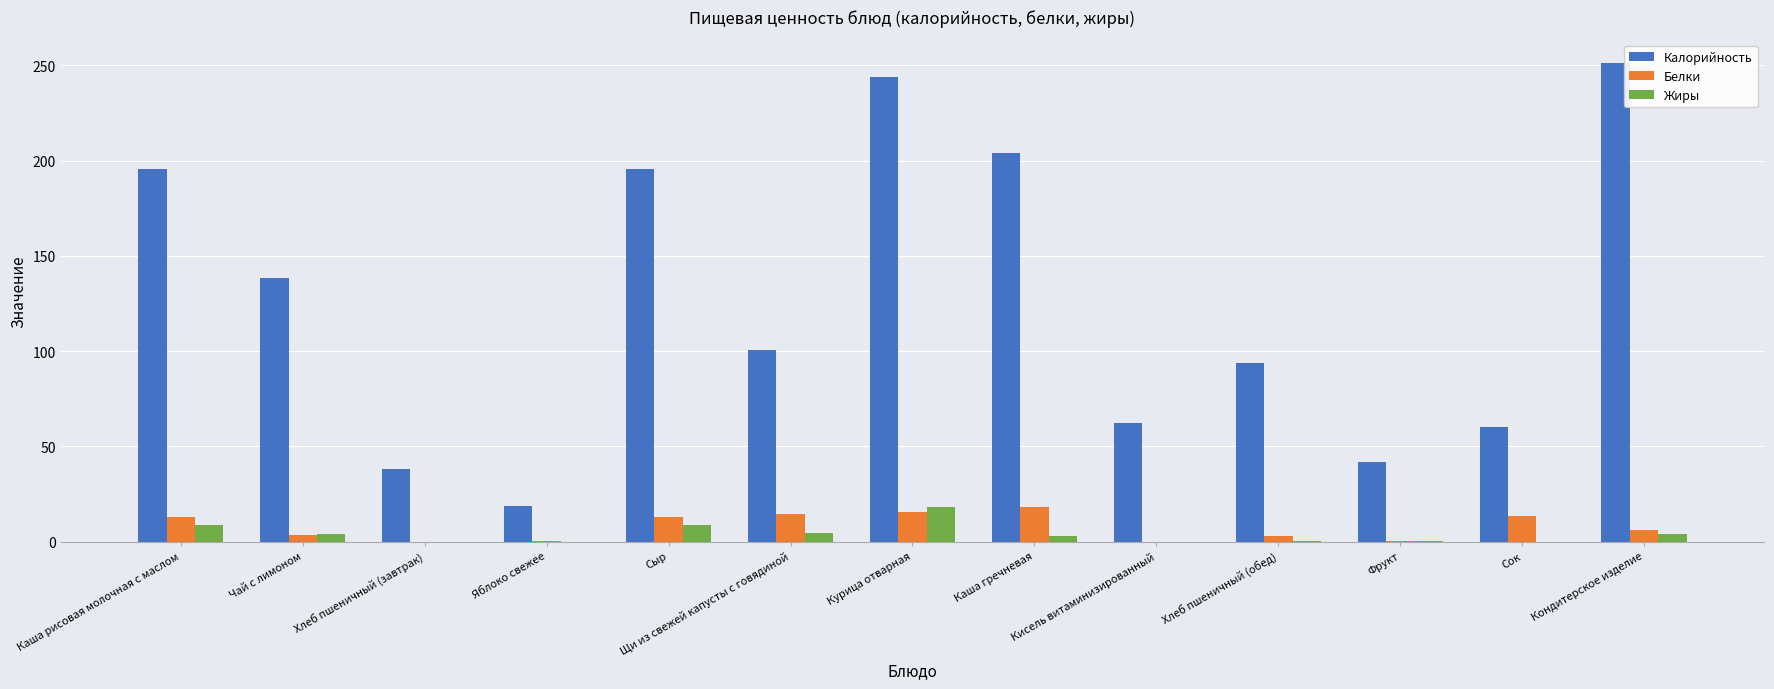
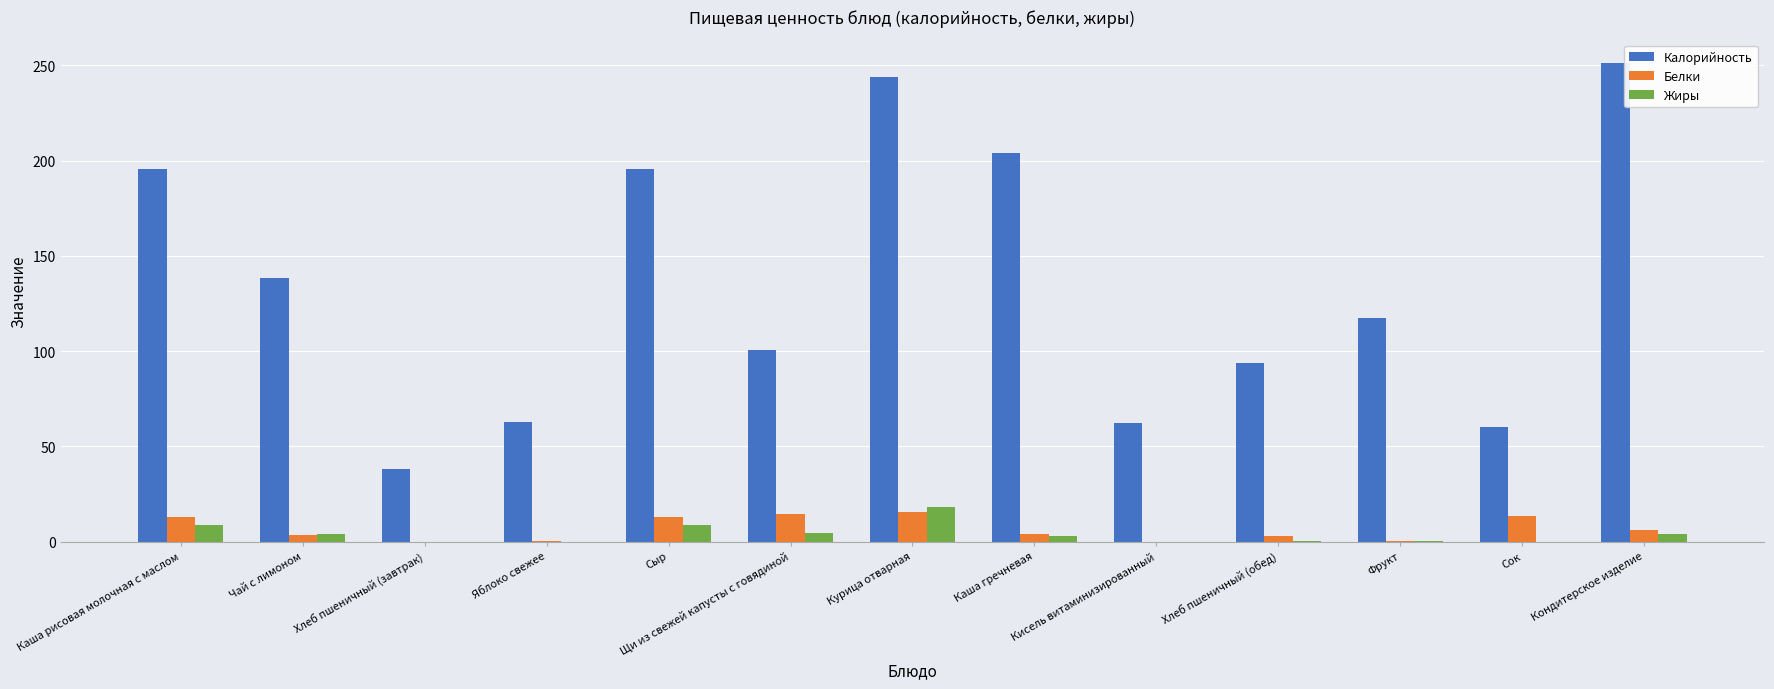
Калорийность, Яблоко свежее: 19 -> 63
Белки, Каша гречневая: 18 -> 4
Калорийность, Фрукт: 42 -> 117
